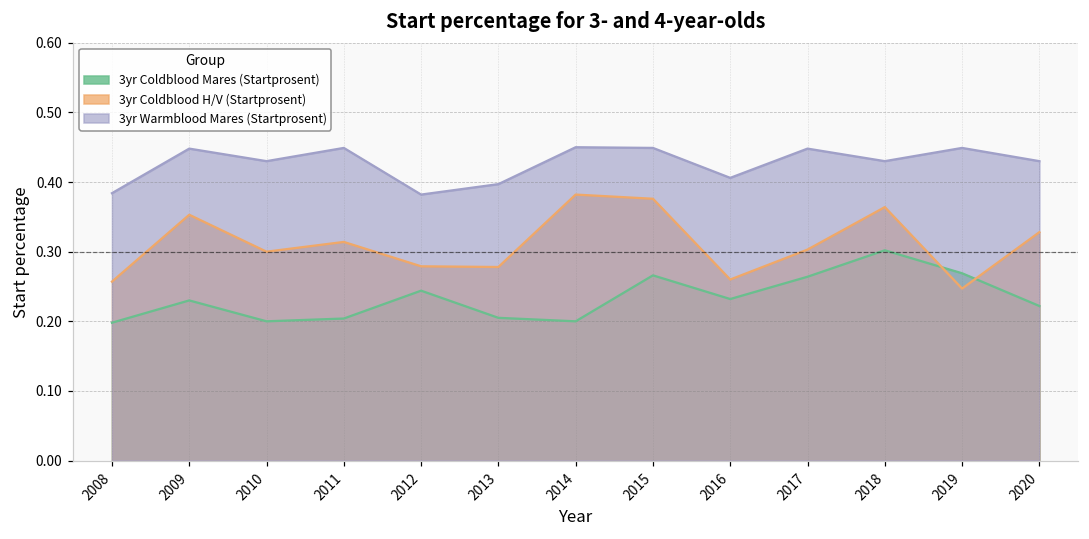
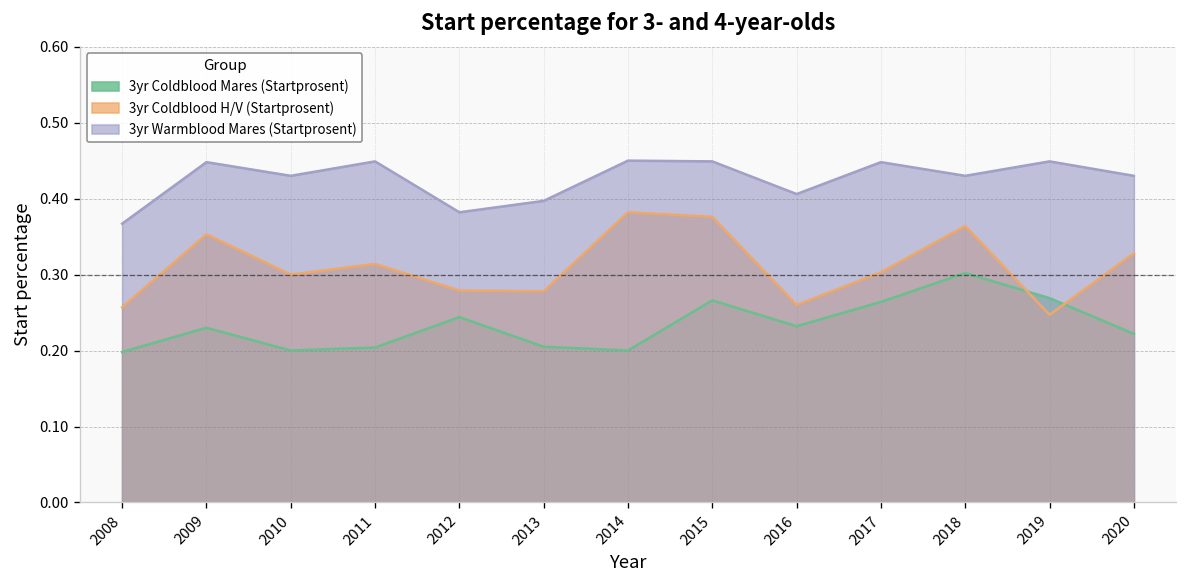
3yr Warmblood Mares (Startprosent), 2008: 0.38 -> 0.37
